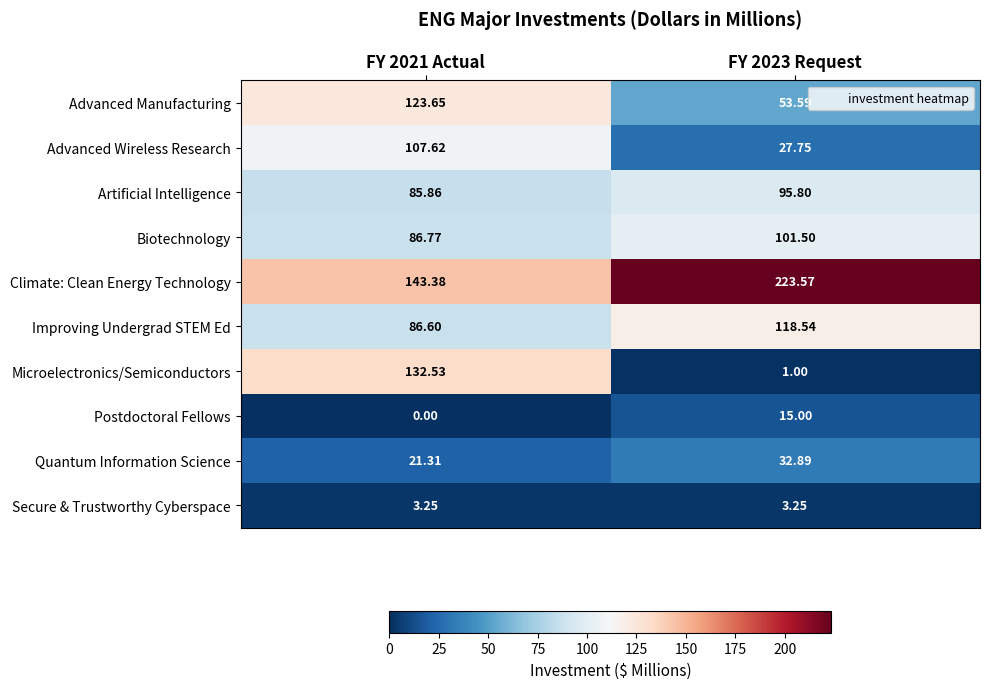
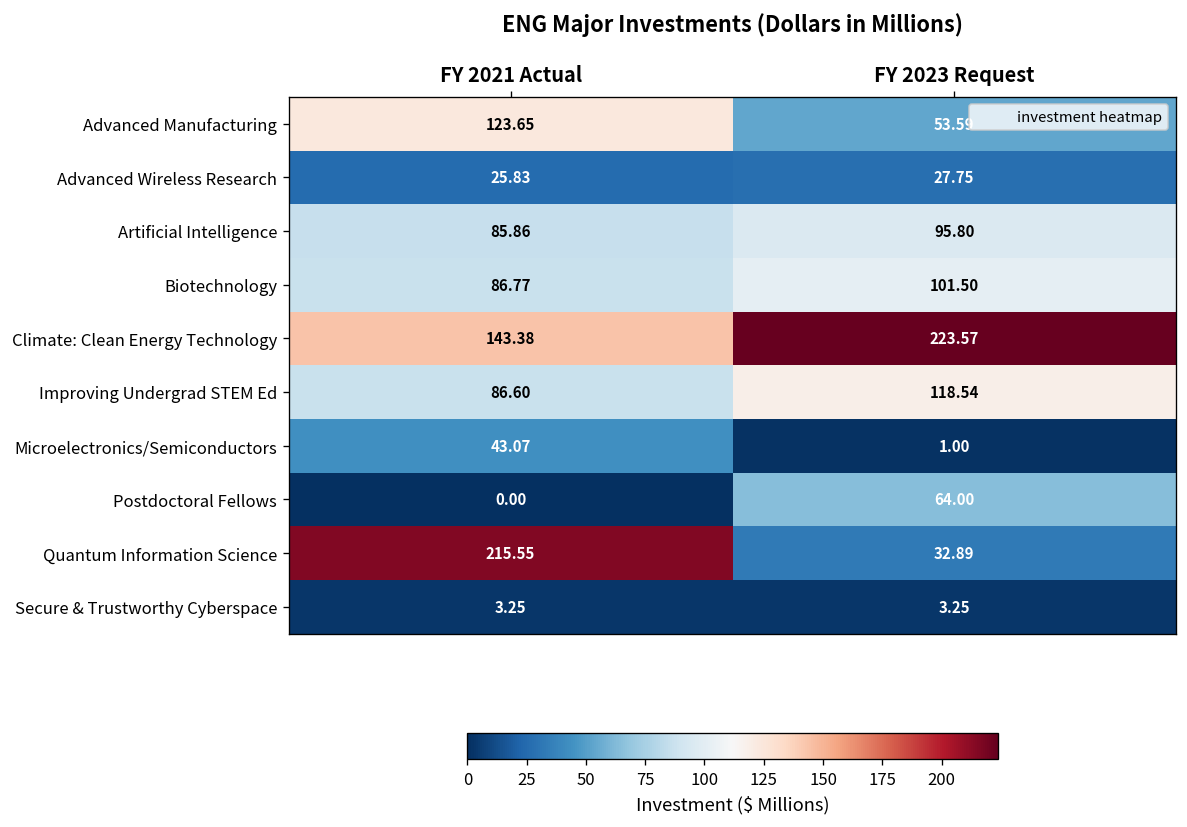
Advanced Wireless Research, FY 2021 Actual: 107.62 -> 25.83
Microelectronics/Semiconductors, FY 2021 Actual: 132.53 -> 43.07
Postdoctoral Fellows, FY 2023 Request: 15.00 -> 64.00
Quantum Information Science, FY 2021 Actual: 21.31 -> 215.55
